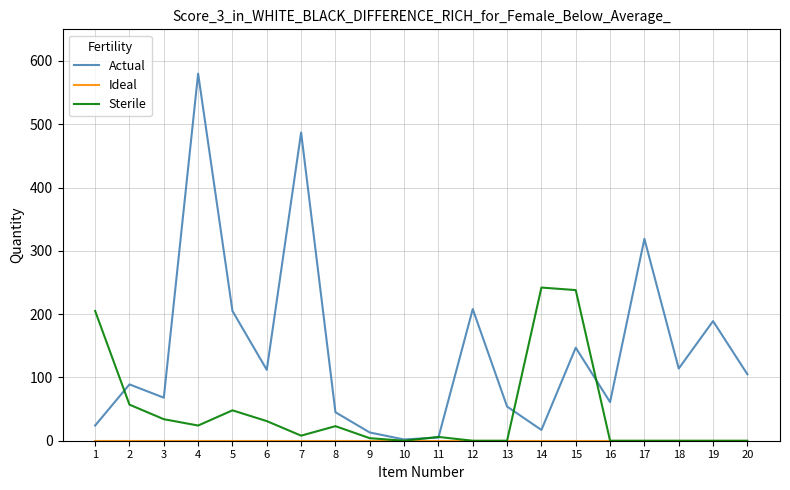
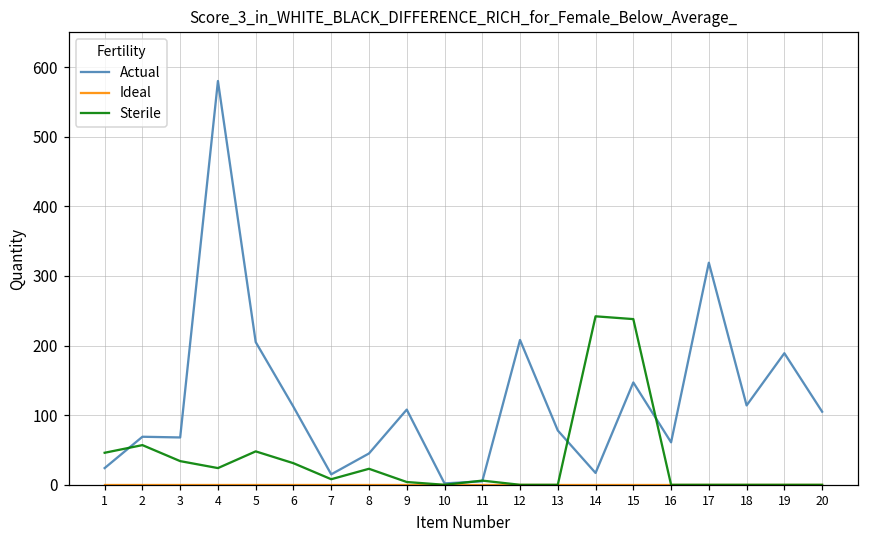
Sterile, 1: 210 -> 50
Actual, 2: 90 -> 70
Actual, 7: 490 -> 20
Actual, 9: 10 -> 110
Actual, 13: 50 -> 80
